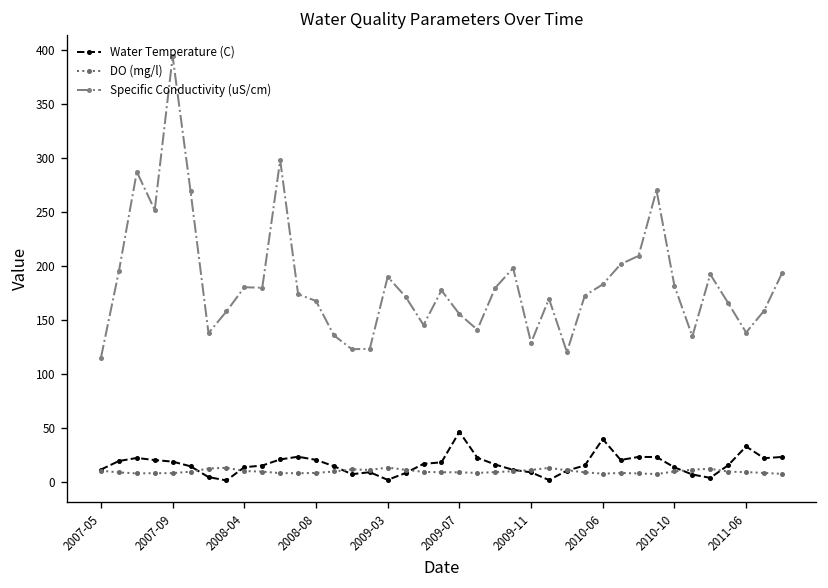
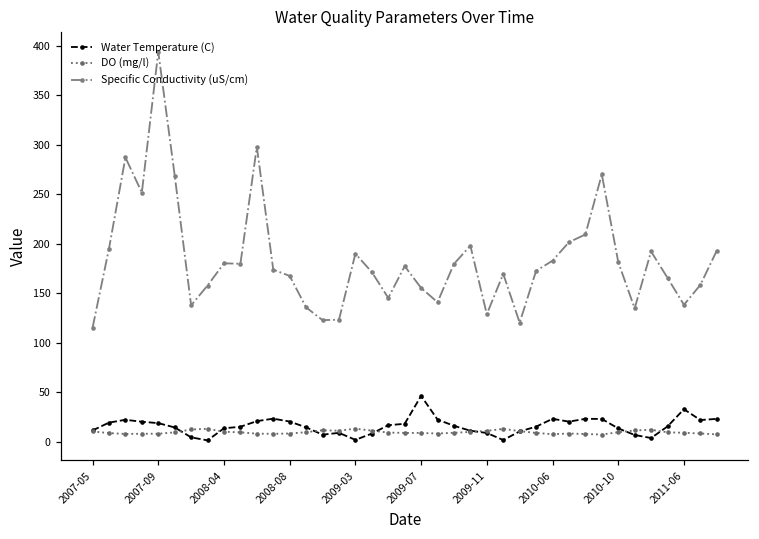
Water Temperature (C), 2010-06: 40 -> 20
